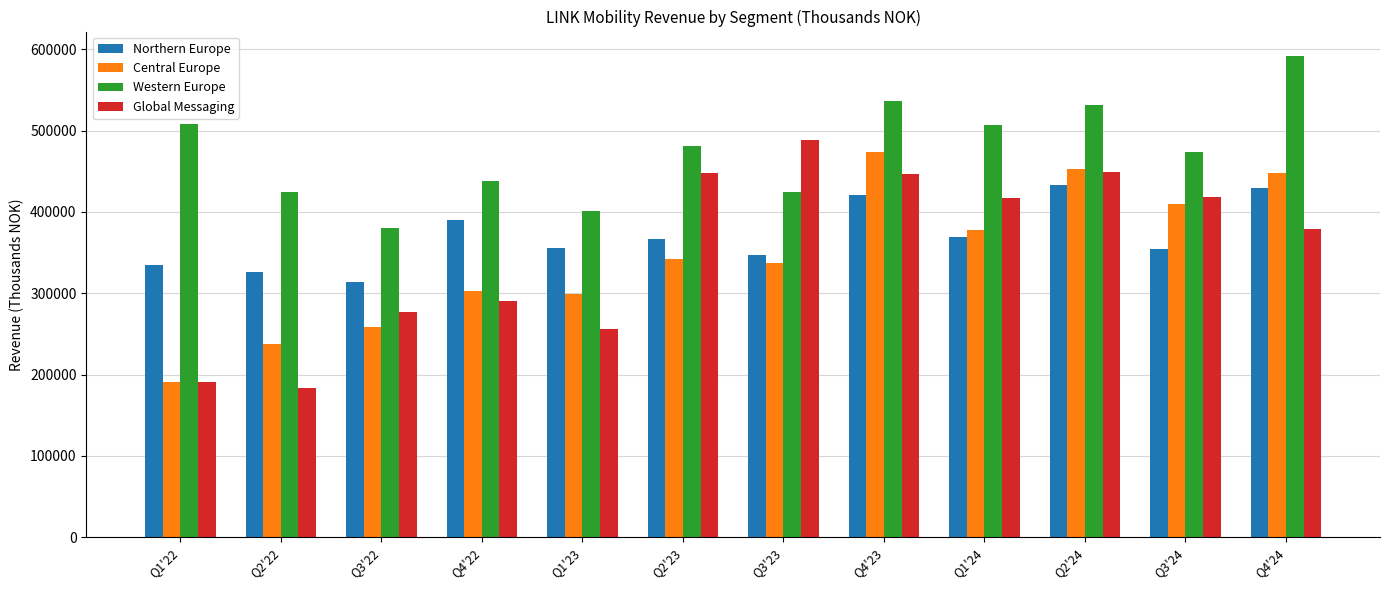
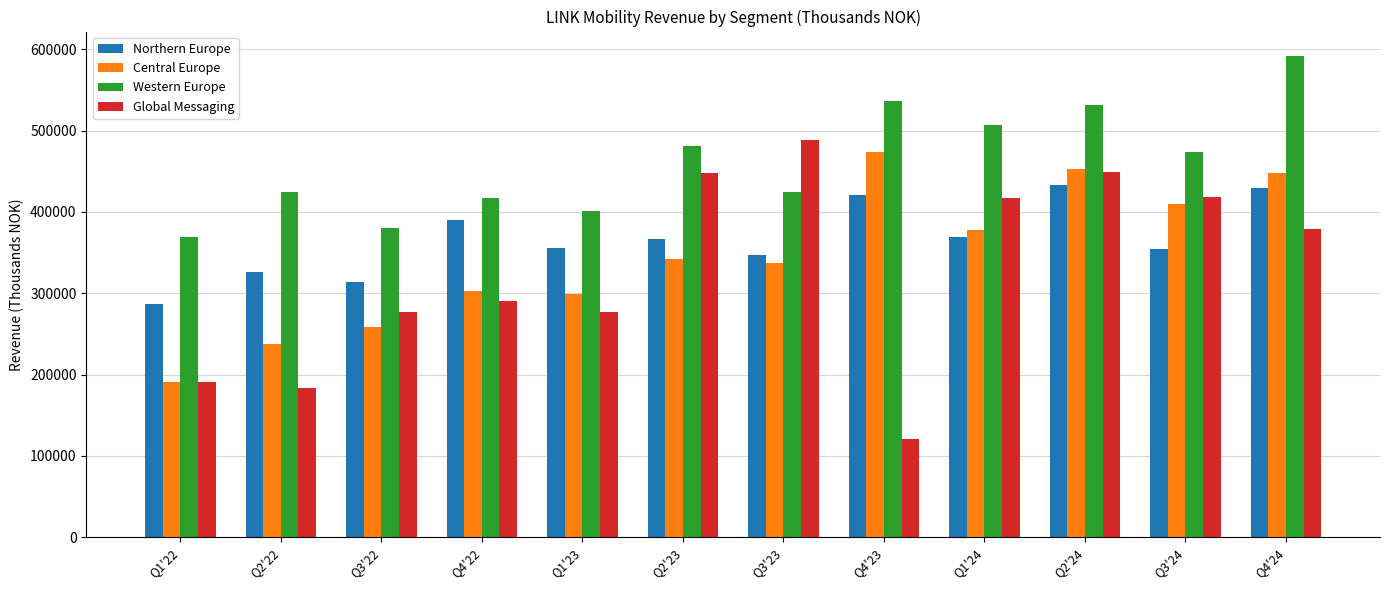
Northern Europe, Q1'22: 330000 -> 290000
Western Europe, Q1'22: 510000 -> 370000
Western Europe, Q4'22: 440000 -> 420000
Global Messaging, Q1'23: 260000 -> 280000
Global Messaging, Q4'23: 450000 -> 120000
